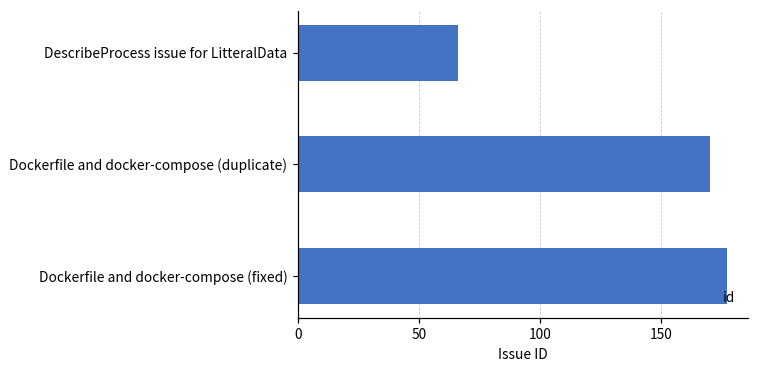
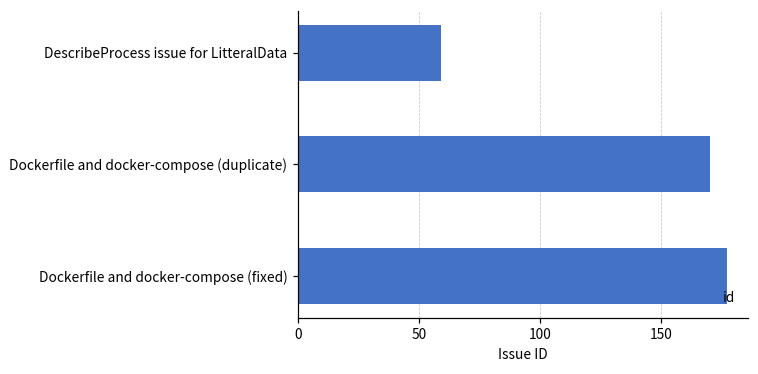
DescribeProcess issue for LitteralData: 66 -> 59
